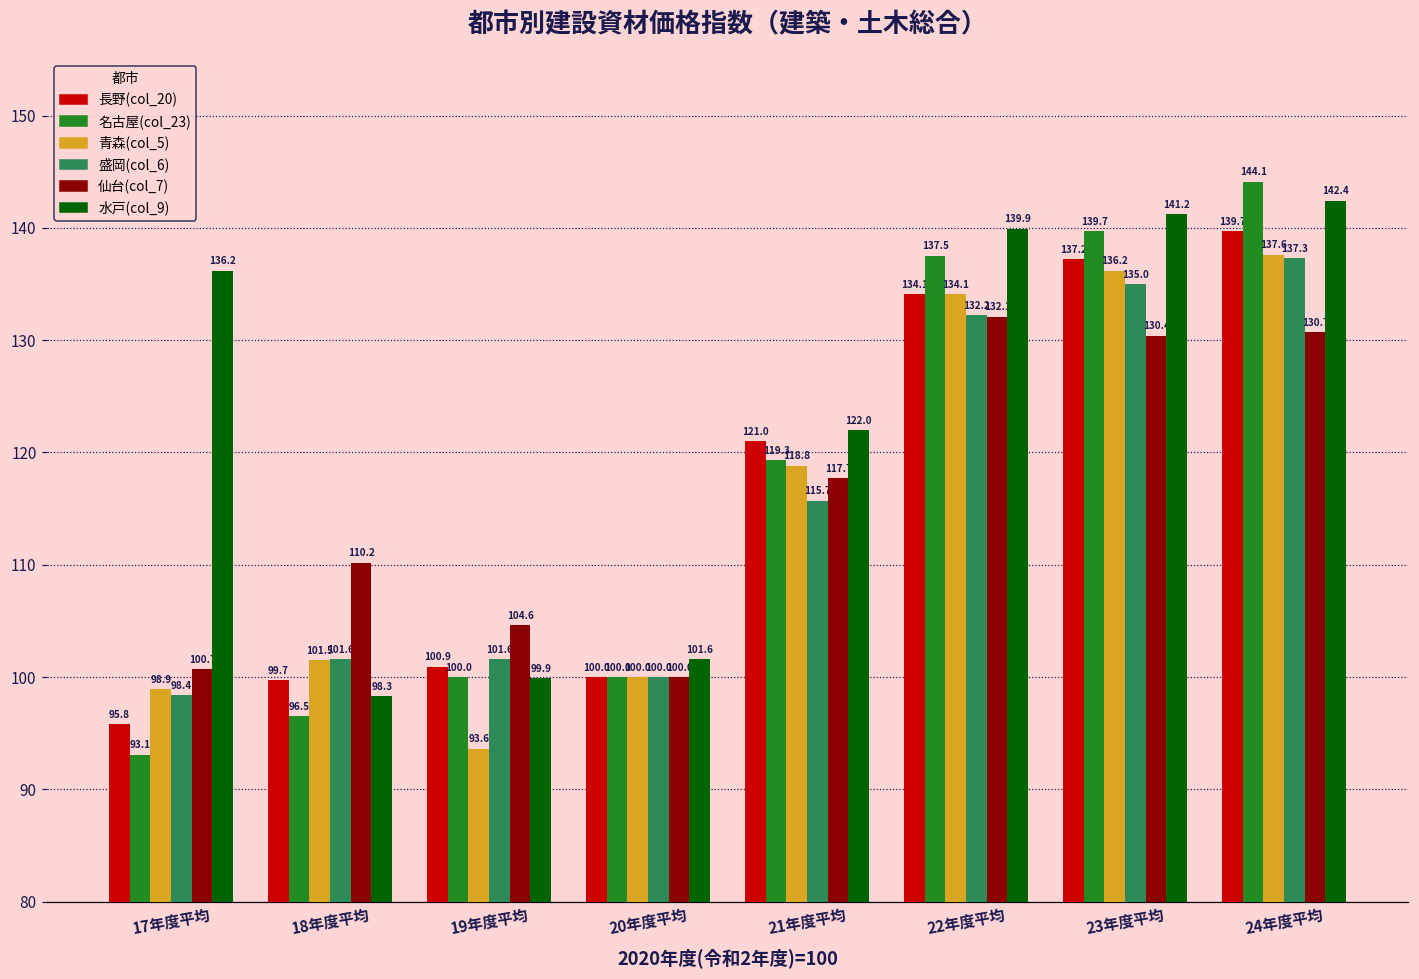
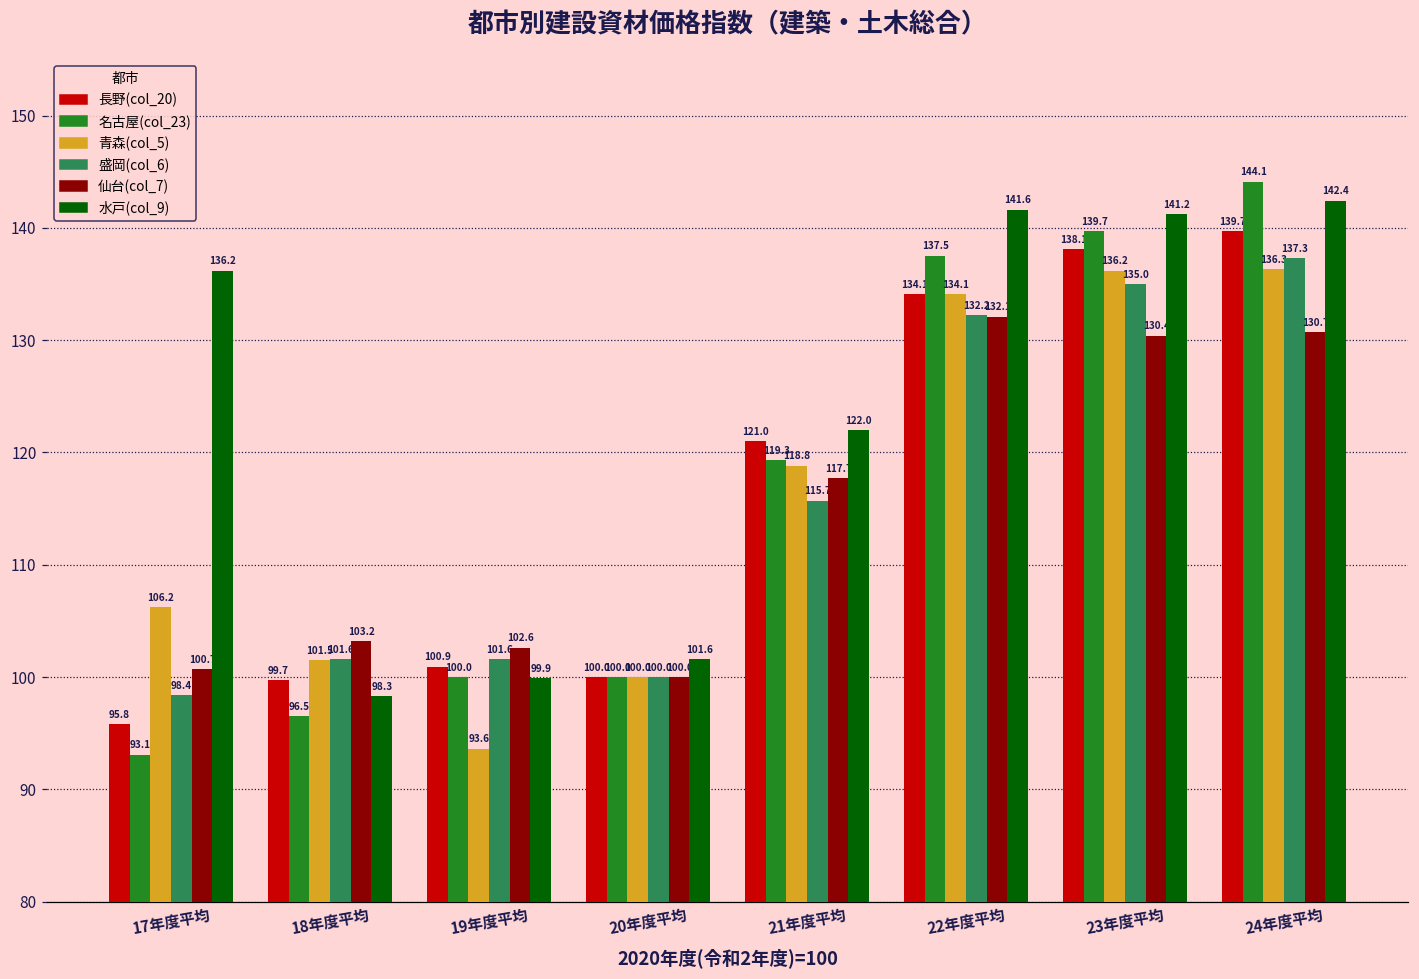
青森(col_5), 17年度平均: 98.9 -> 106.2
仙台(col_7), 18年度平均: 110.2 -> 103.2
仙台(col_7), 19年度平均: 104.6 -> 102.6
水戸(col_9), 22年度平均: 139.9 -> 141.6
長野(col_20), 23年度平均: 137.2 -> 138.1
青森(col_5), 24年度平均: 137.6 -> 136.3
